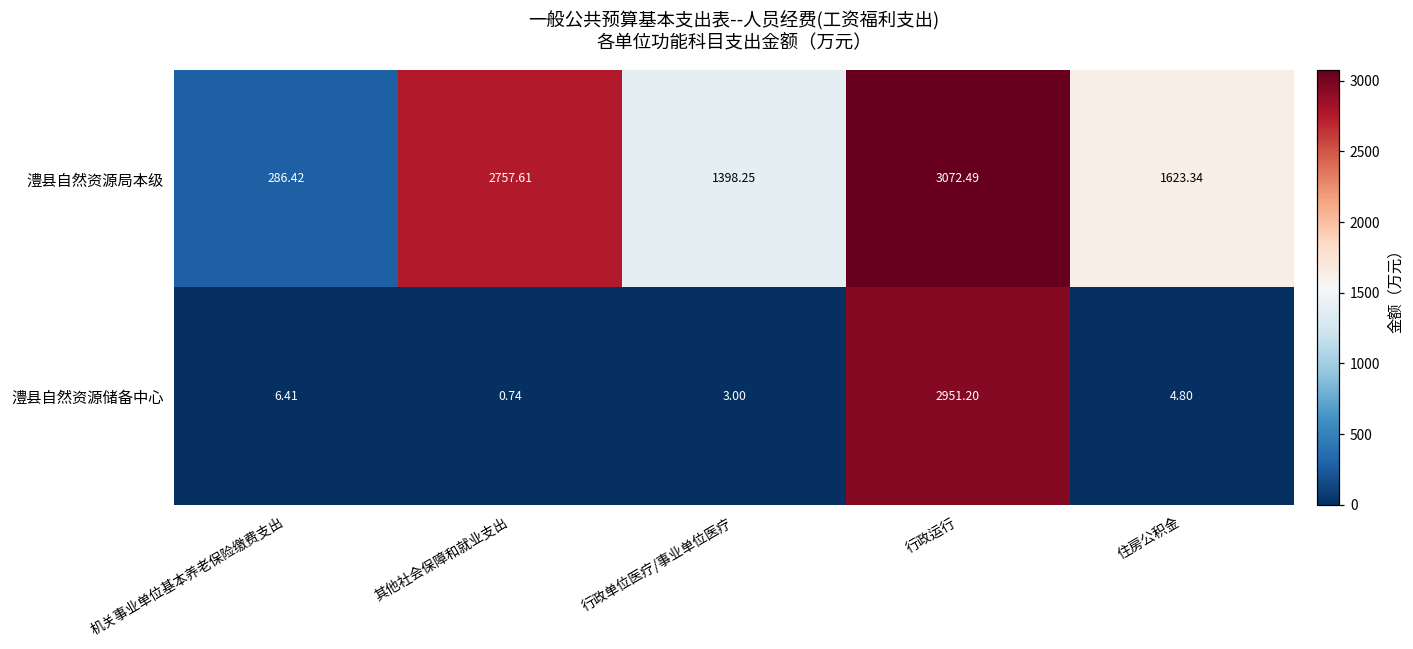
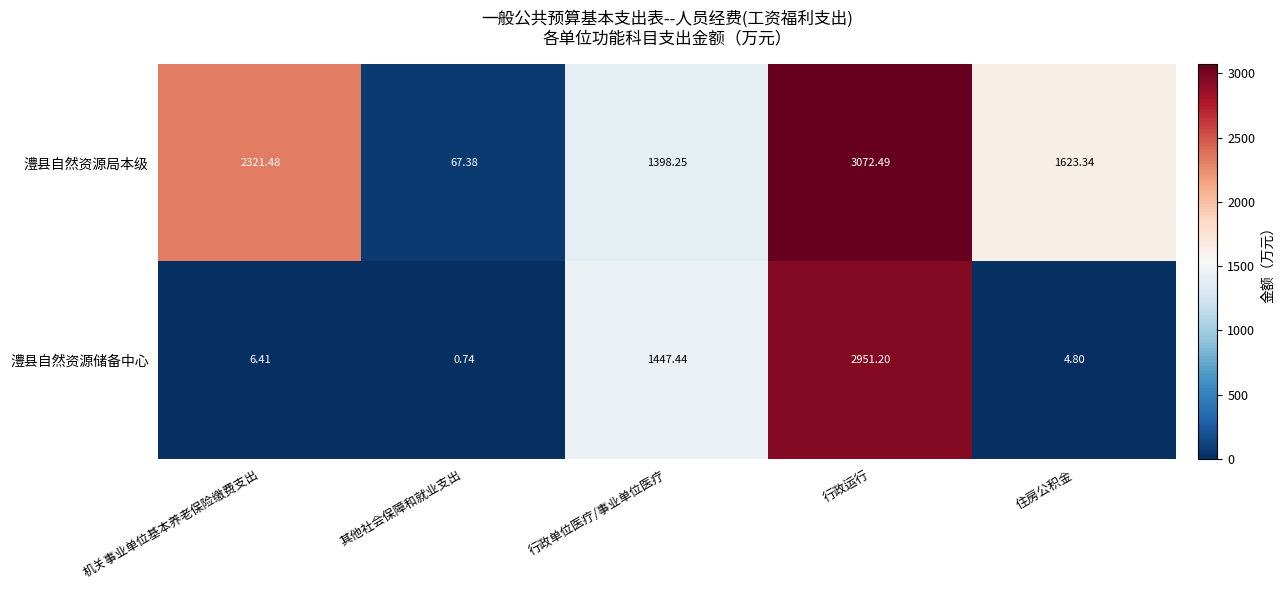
澧县自然资源局本级, 机关事业单位基本养老保险缴费支出: 286.42 -> 2321.48
澧县自然资源局本级, 其他社会保障和就业支出: 2757.61 -> 67.38
澧县自然资源储备中心, 行政单位医疗/事业单位医疗: 3.00 -> 1447.44
